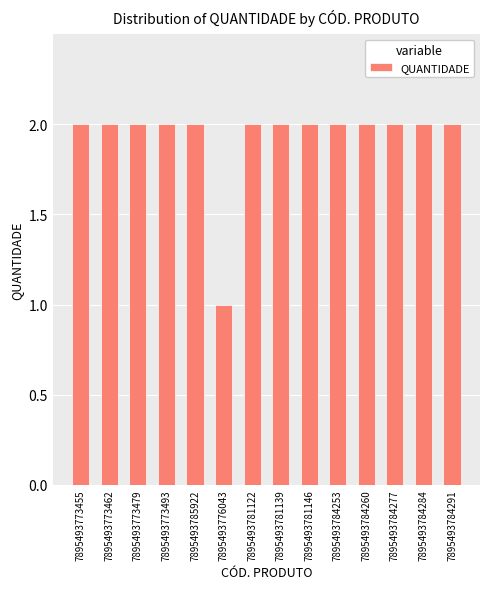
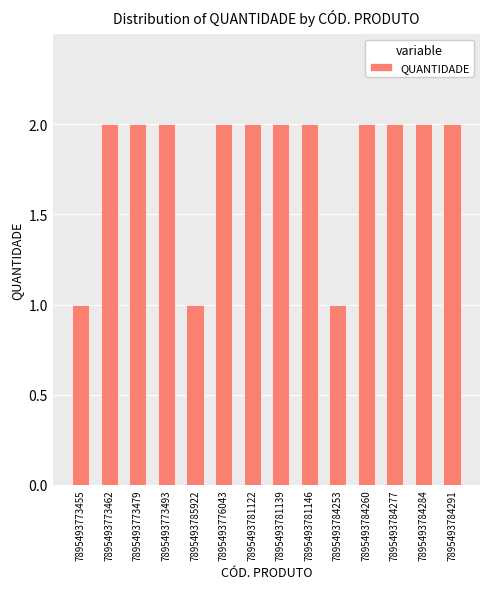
7895493773455: 2 -> 1
7895493785922: 2 -> 1
7895493776043: 1 -> 2
7895493784253: 2 -> 1
